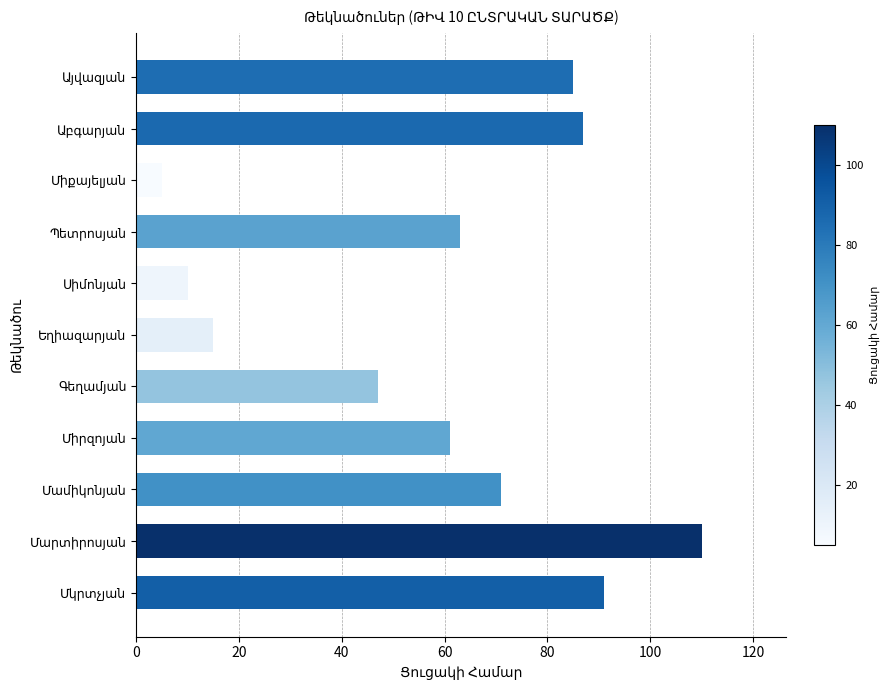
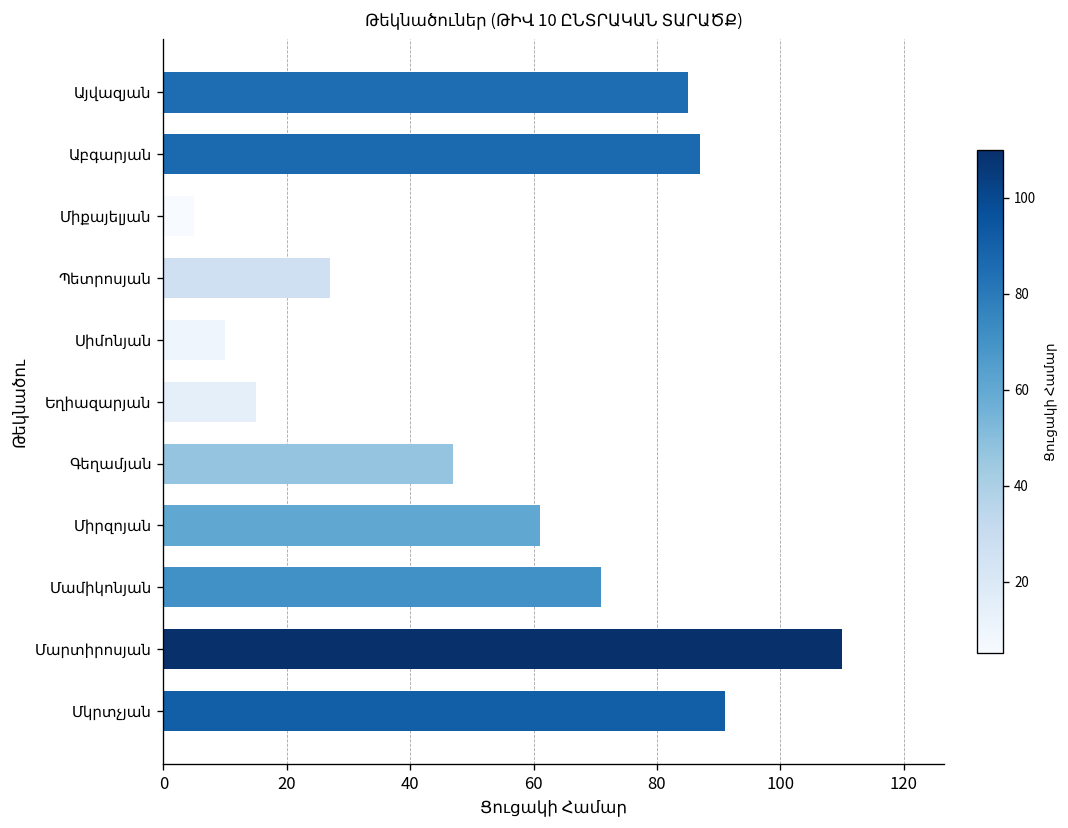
Պետրոսյան: 63 -> 27
